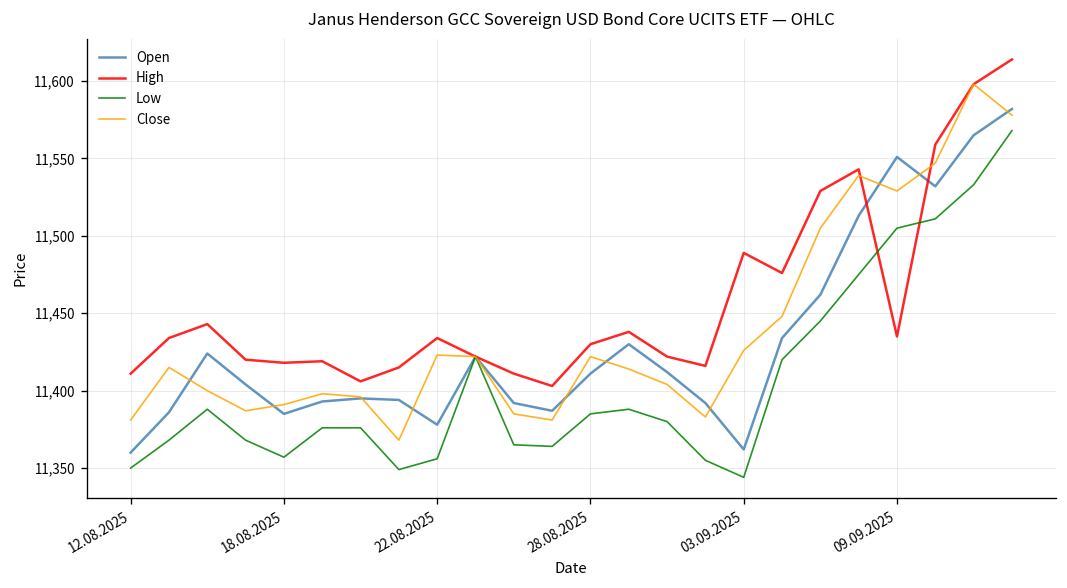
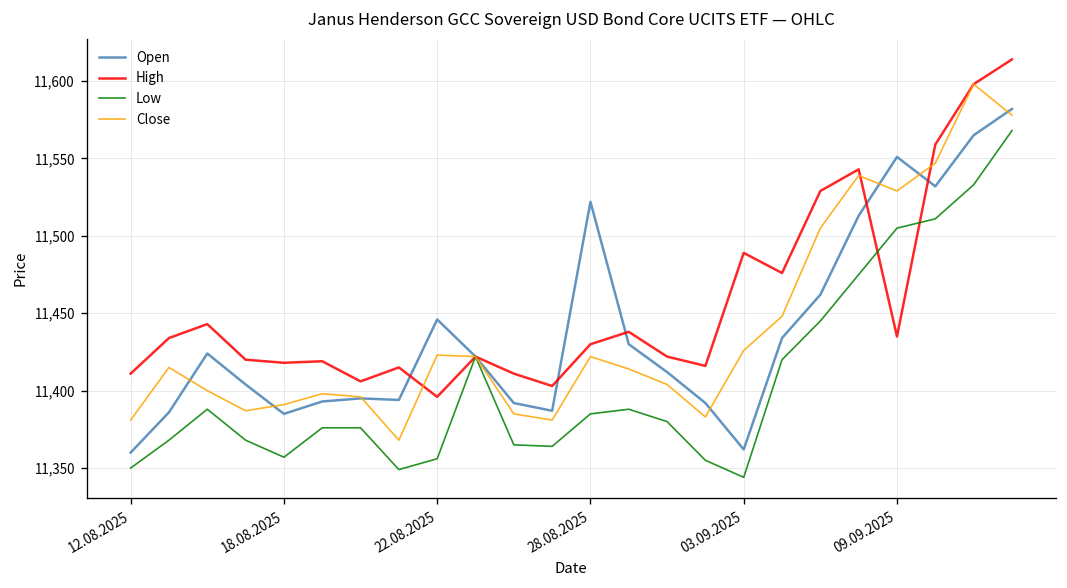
Open, 22.08.2025: 11,378 -> 11,446
High, 22.08.2025: 11,434 -> 11,396
Open, 28.08.2025: 11,411 -> 11,522
